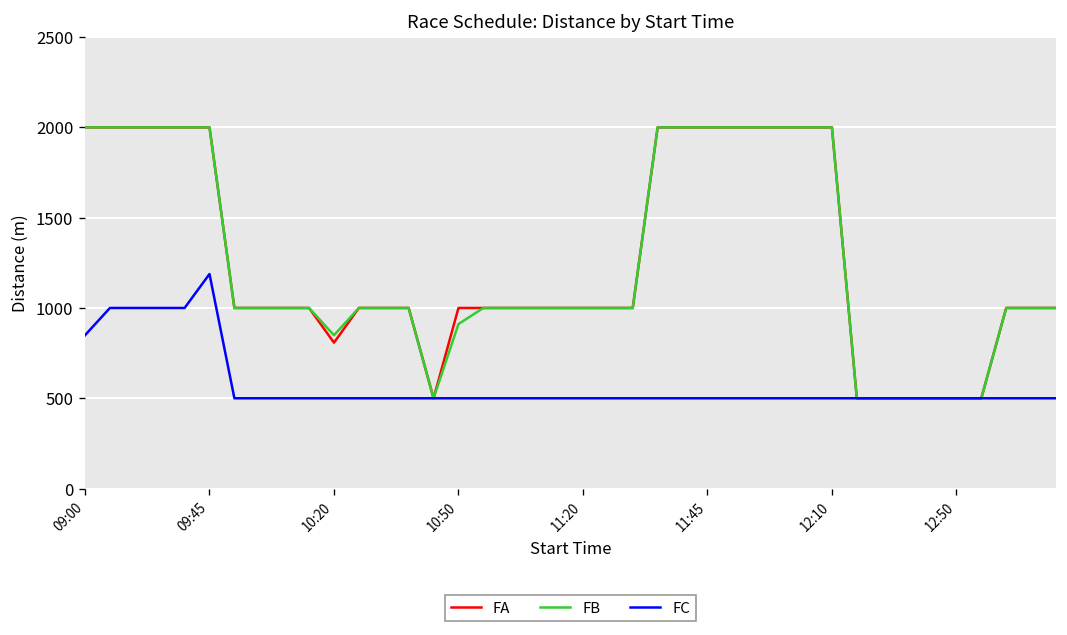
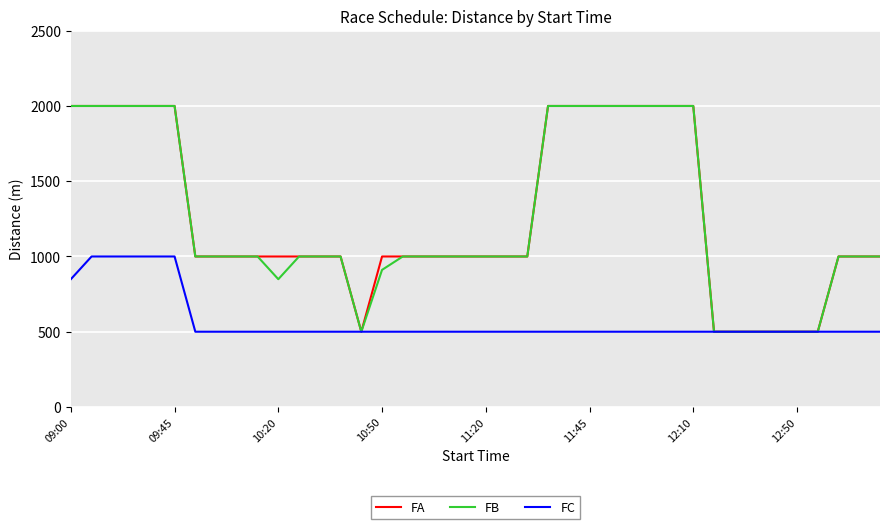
FC, 09:45: 1190 -> 1000
FA, 10:20: 810 -> 1000
